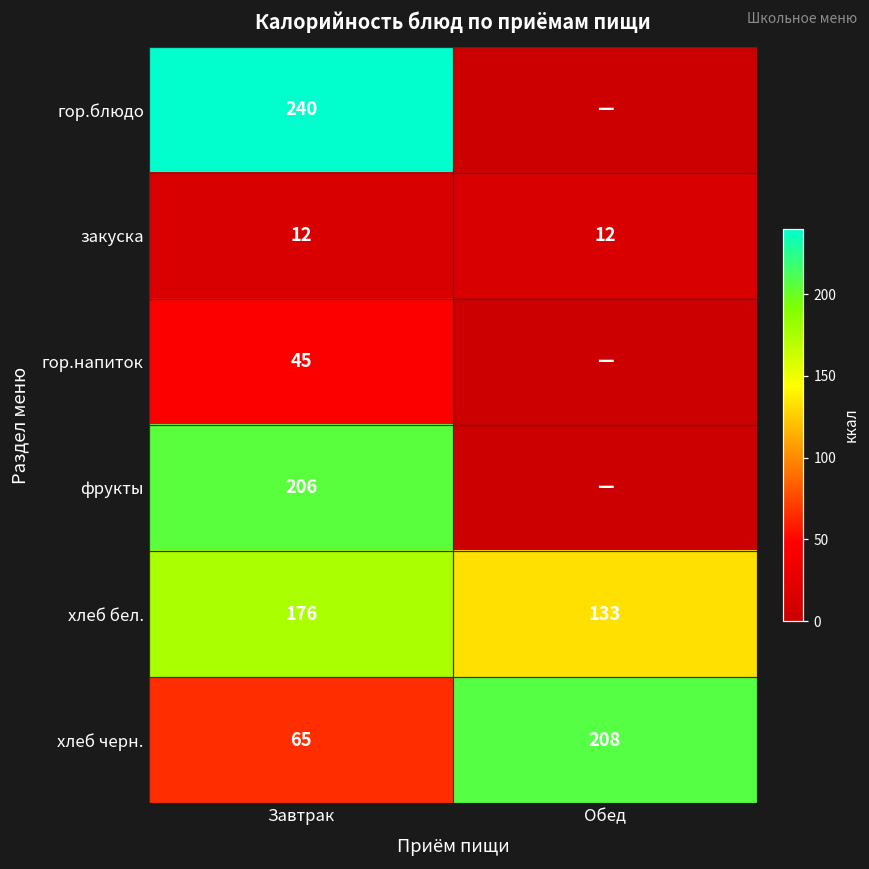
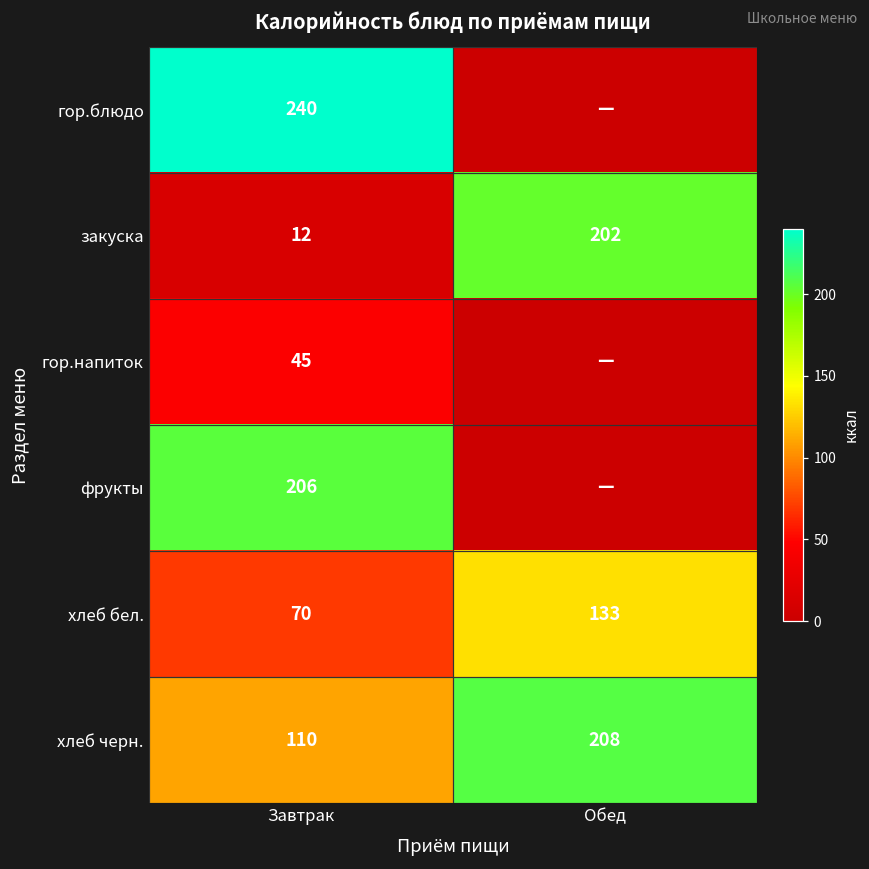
закуска, Обед: 12 -> 202
хлеб бел., Завтрак: 176 -> 70
хлеб черн., Завтрак: 65 -> 110
